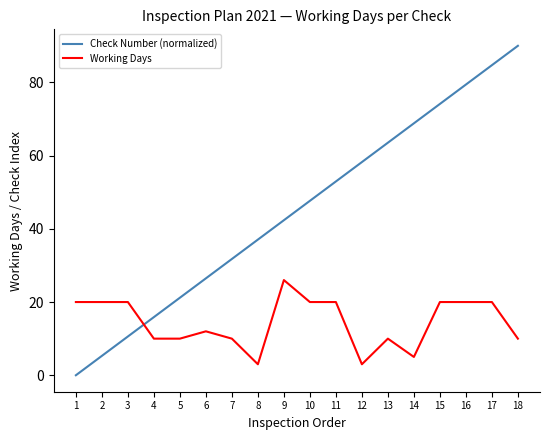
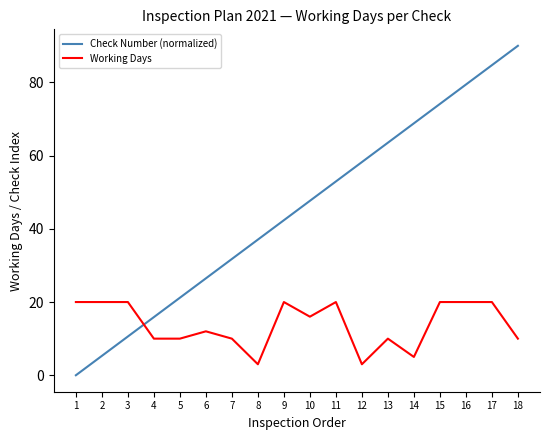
Working Days, 9: 26 -> 20
Working Days, 10: 20 -> 16
